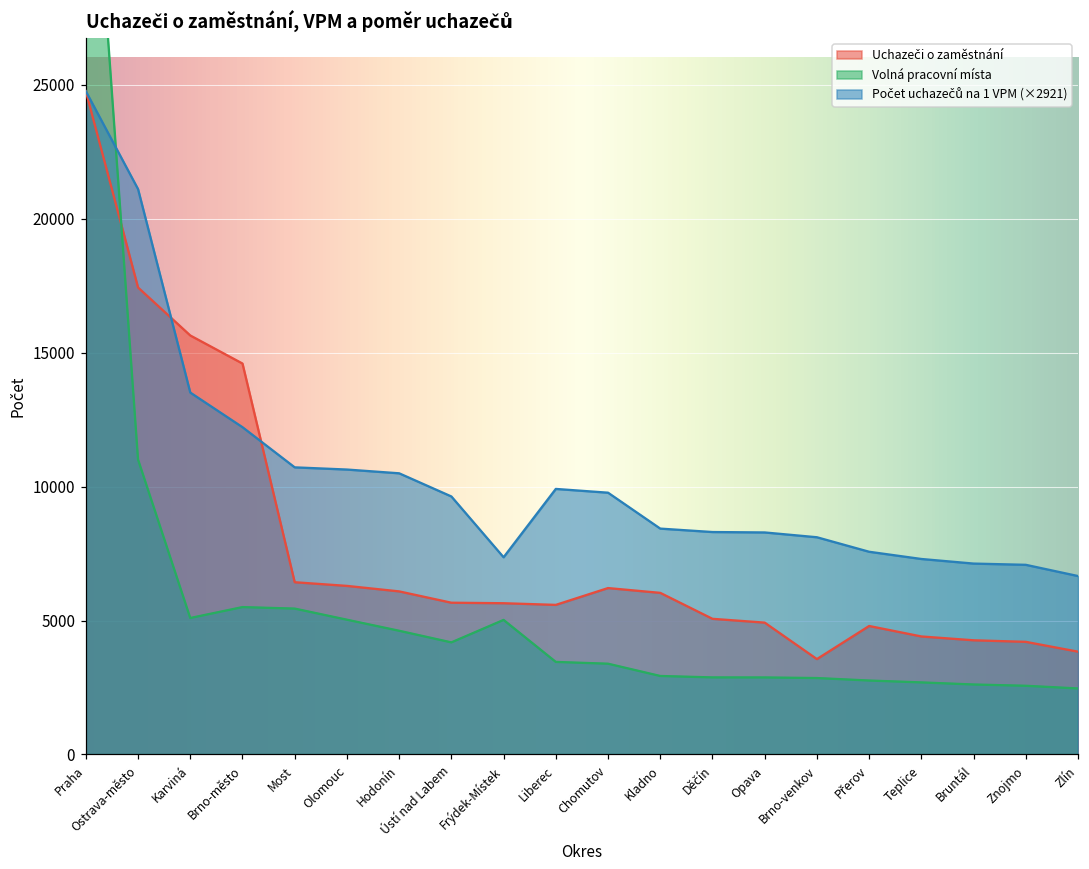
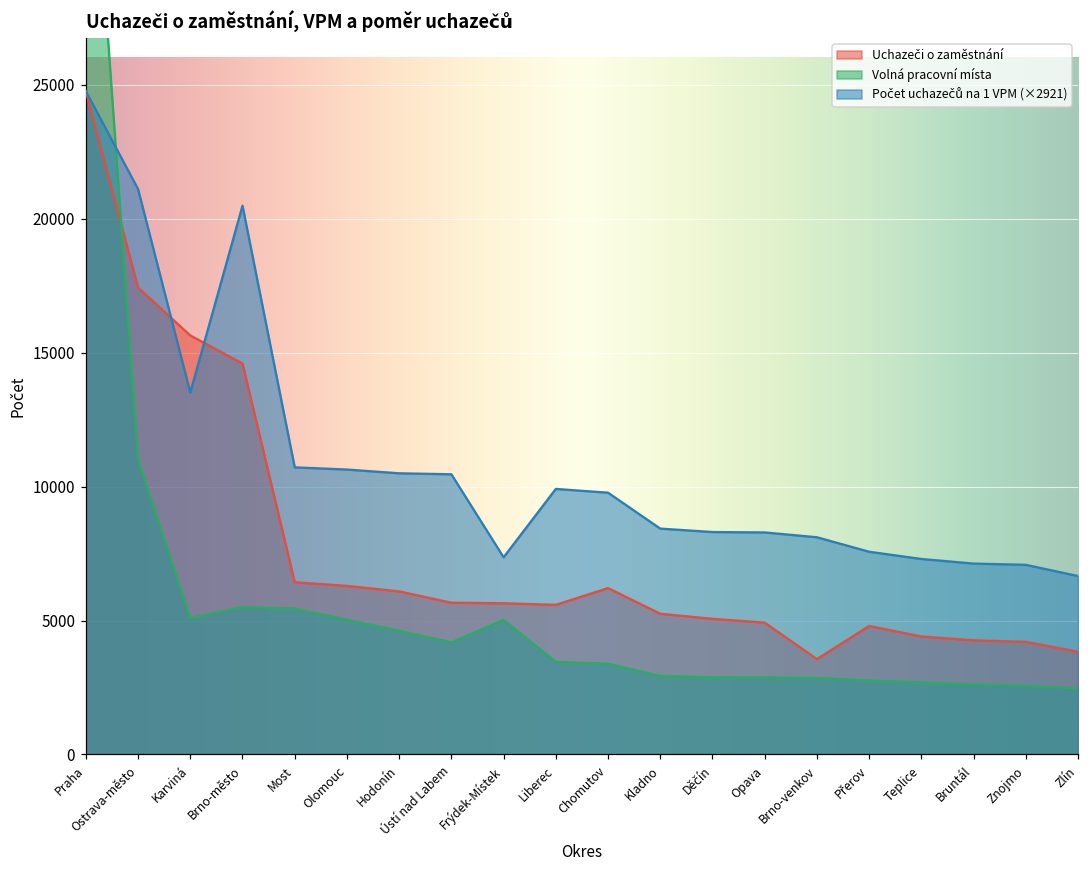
Počet uchazečů na 1 VPM (×2921), Brno-město: 12200 -> 20500
Počet uchazečů na 1 VPM (×2921), Ústí nad Labem: 9600 -> 10500
Uchazeči o zaměstnání, Kladno: 6000 -> 5300
